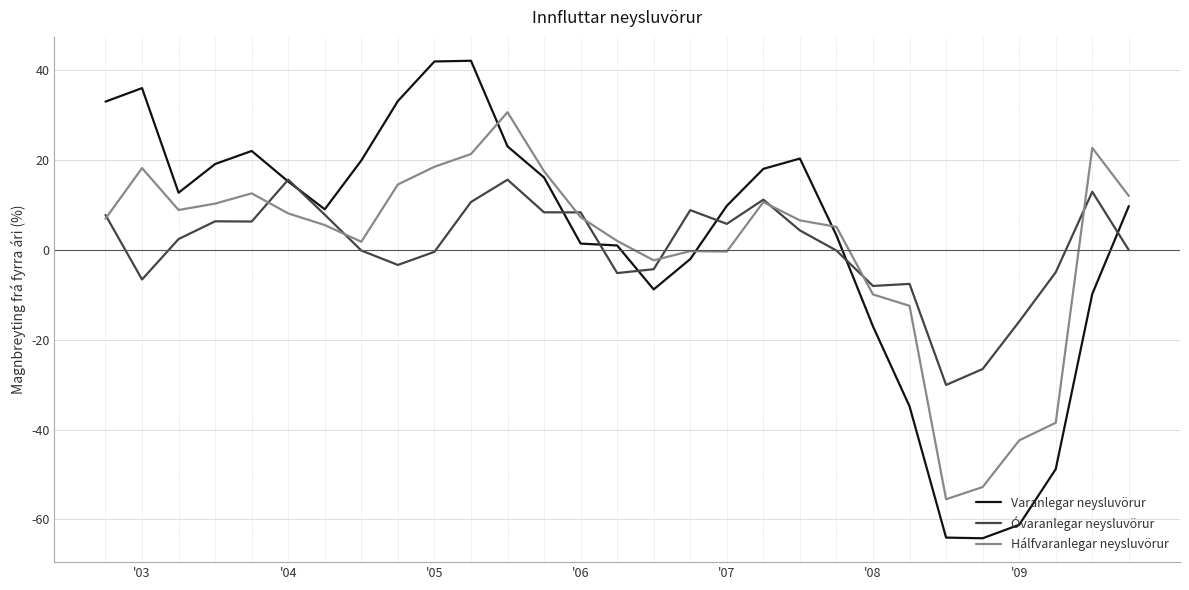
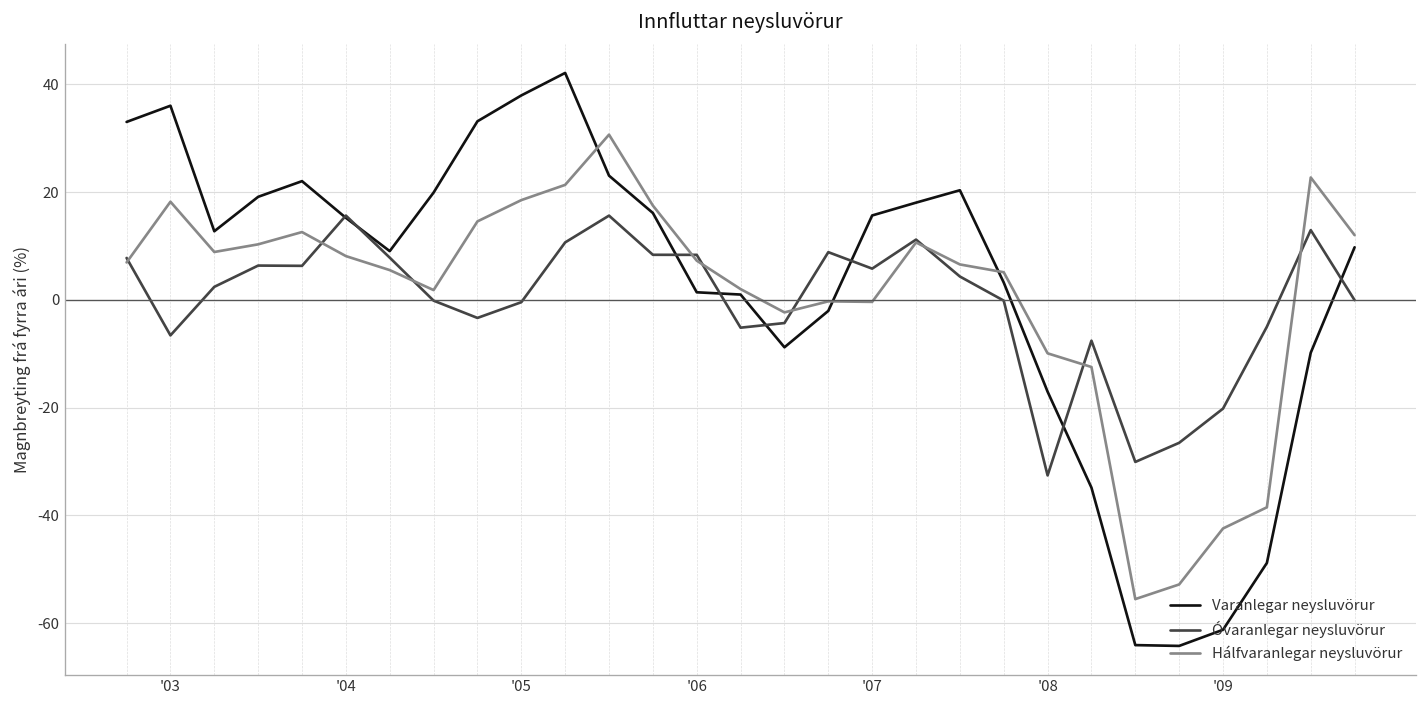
Varanlegar neysluvörur, '05: 42 -> 38
Varanlegar neysluvörur, '07: 10 -> 16
Óvaranlegar neysluvörur, '08: -8 -> -33
Óvaranlegar neysluvörur, '09: -16 -> -20
